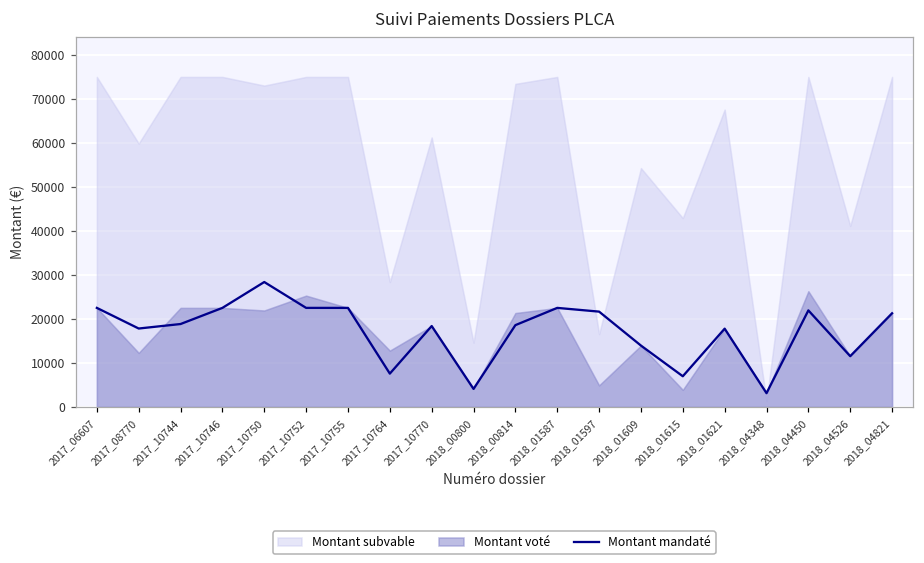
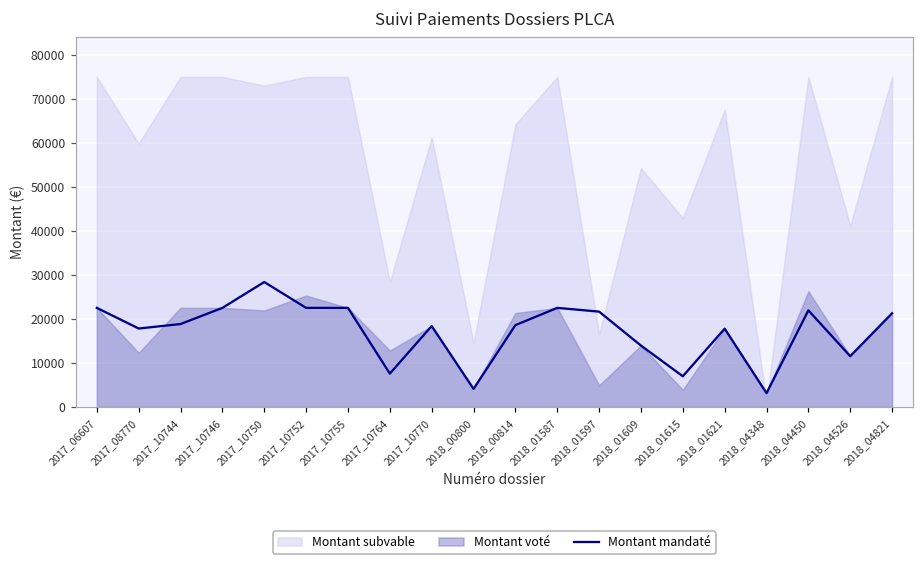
Montant subvable, 2018_00814: 73000 -> 64000
